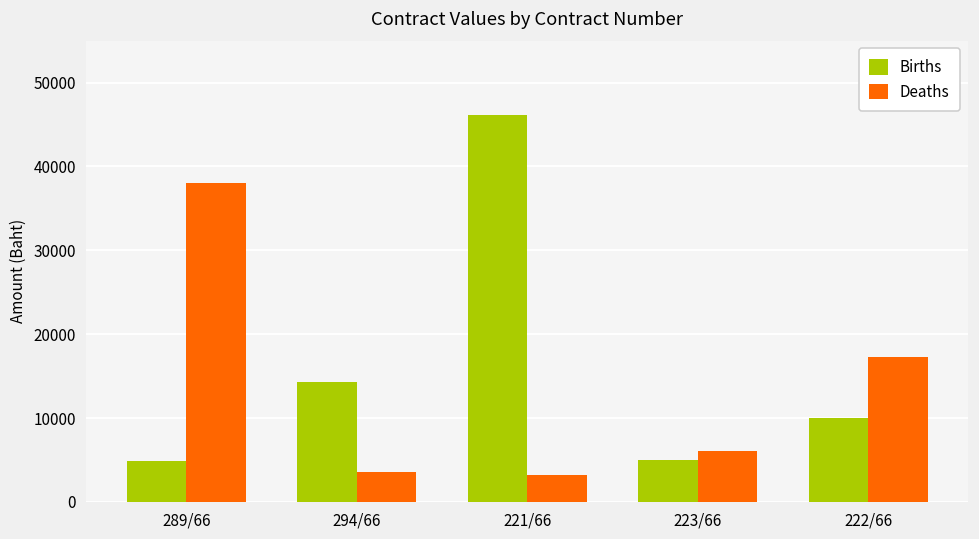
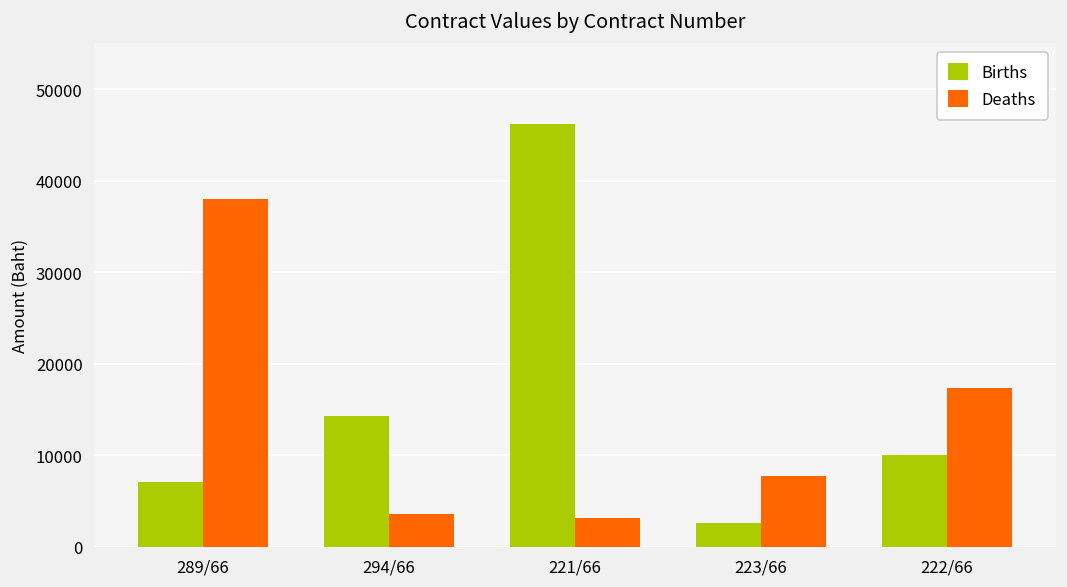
Births, 289/66: 5000 -> 7000
Births, 223/66: 5000 -> 3000
Deaths, 223/66: 6000 -> 8000
